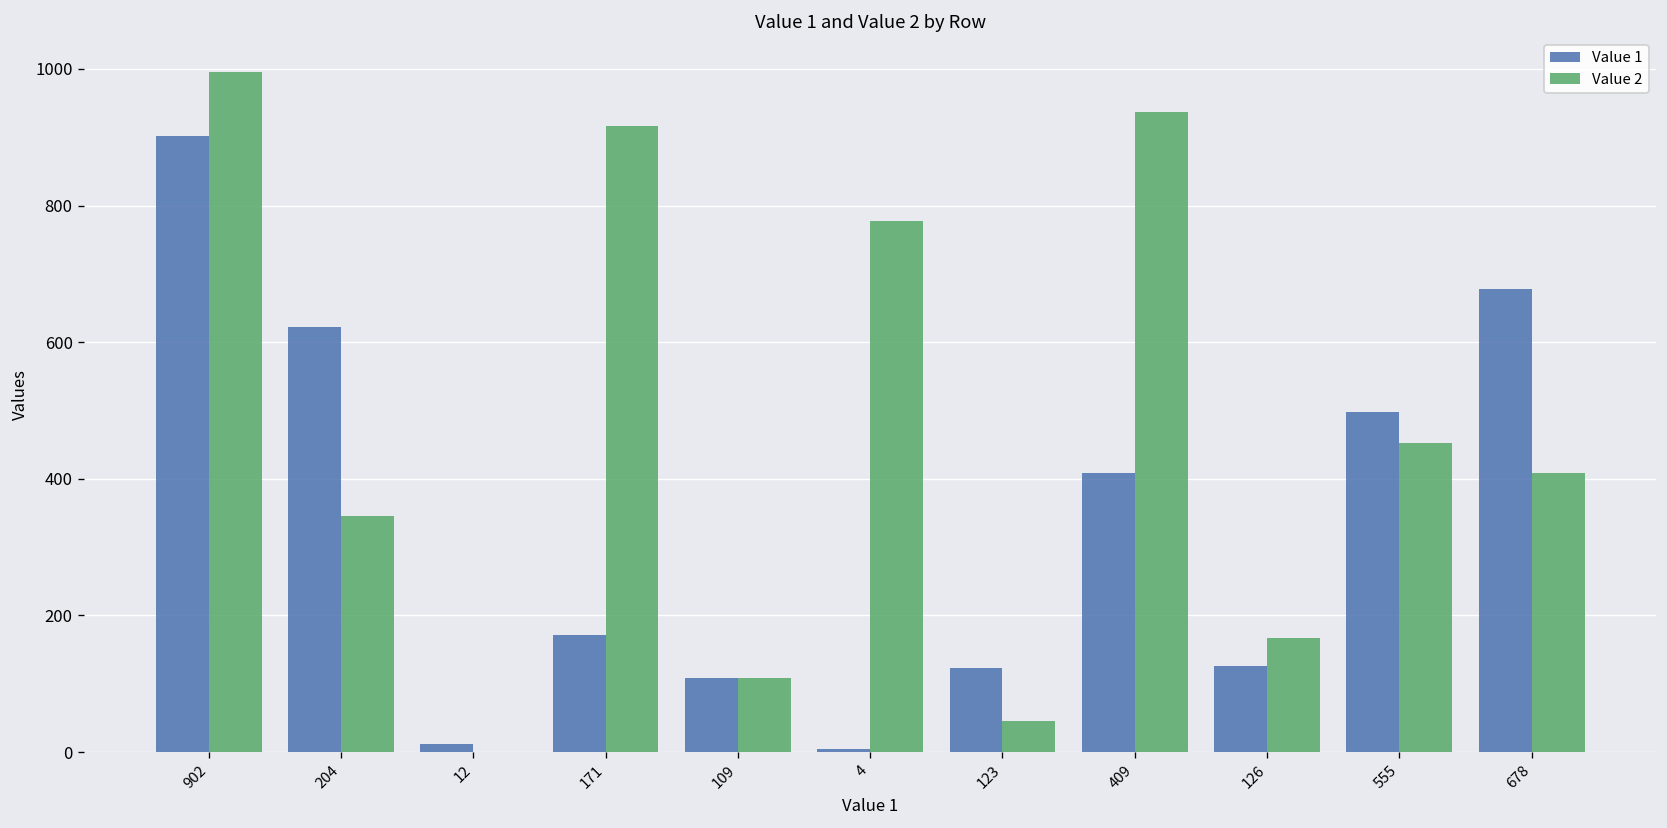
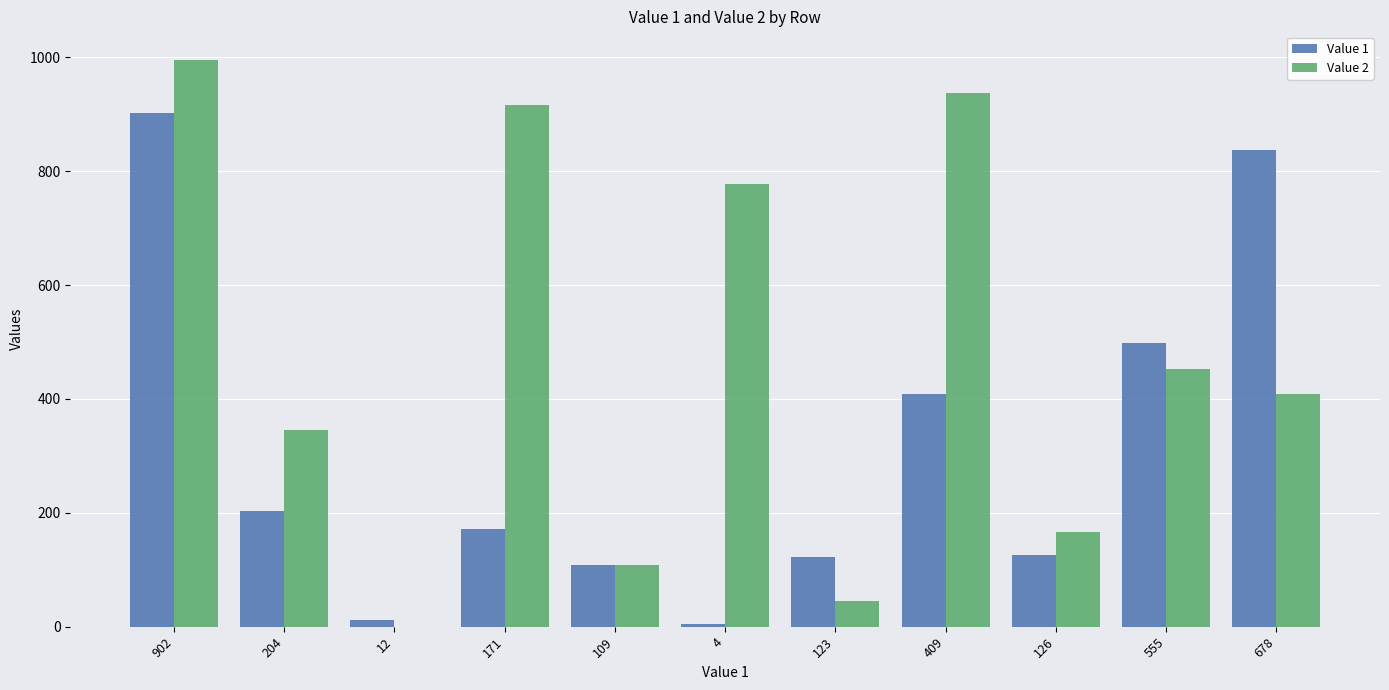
Value 1, 204: 620 -> 200
Value 1, 678: 680 -> 840
